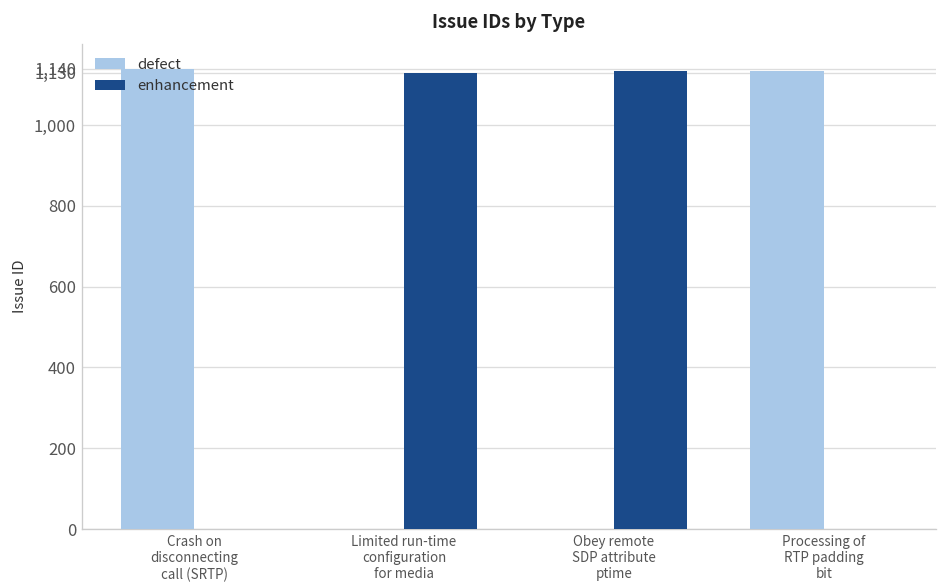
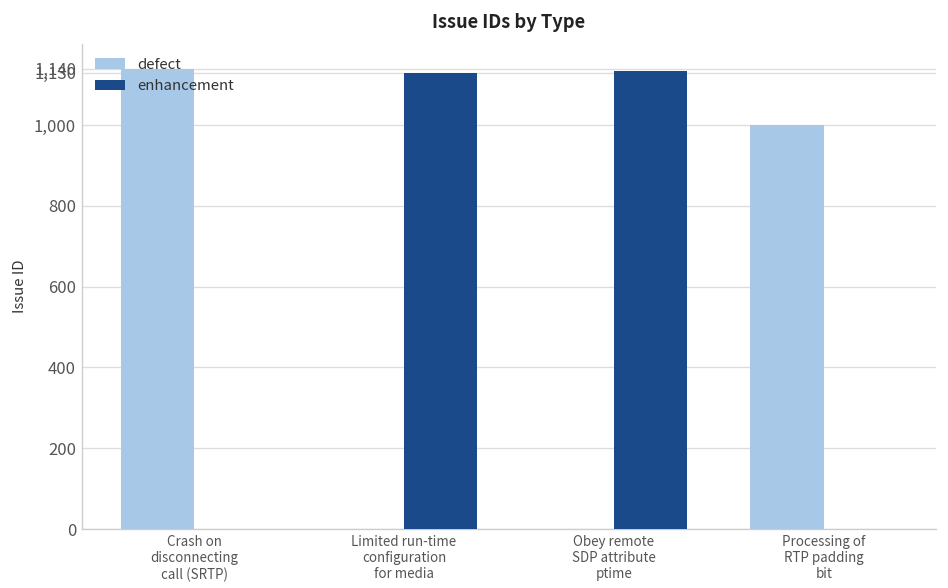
defect, Processing of RTP padding bit: 1,140 -> 1,000
